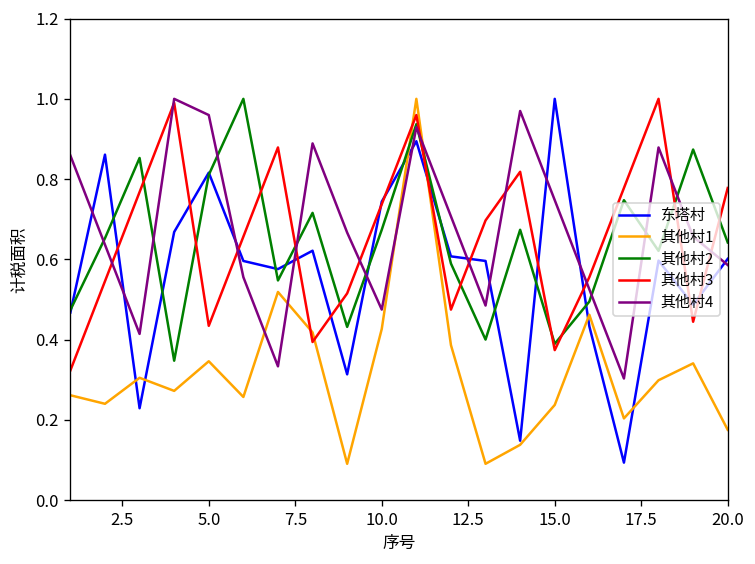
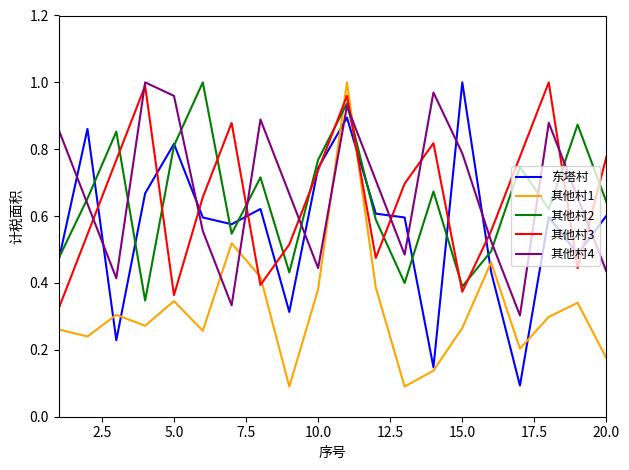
其他村3, 5.0: 0.43 -> 0.36
其他村1, 10.0: 0.43 -> 0.38
其他村2, 10.0: 0.67 -> 0.77
其他村4, 10.0: 0.47 -> 0.44
其他村1, 15.0: 0.24 -> 0.27
其他村4, 15.0: 0.75 -> 0.79
其他村4, 20.0: 0.59 -> 0.43
